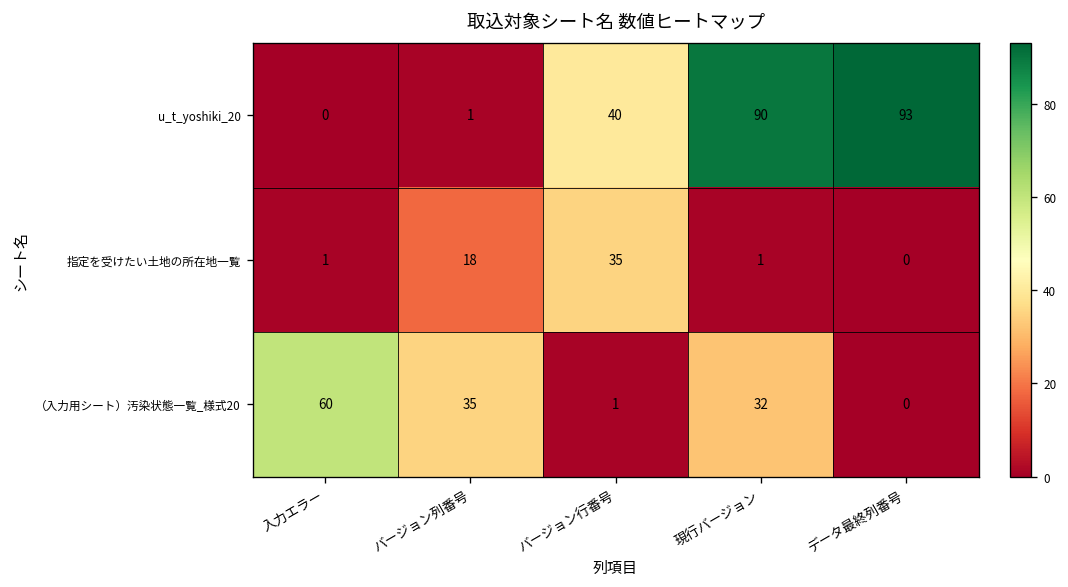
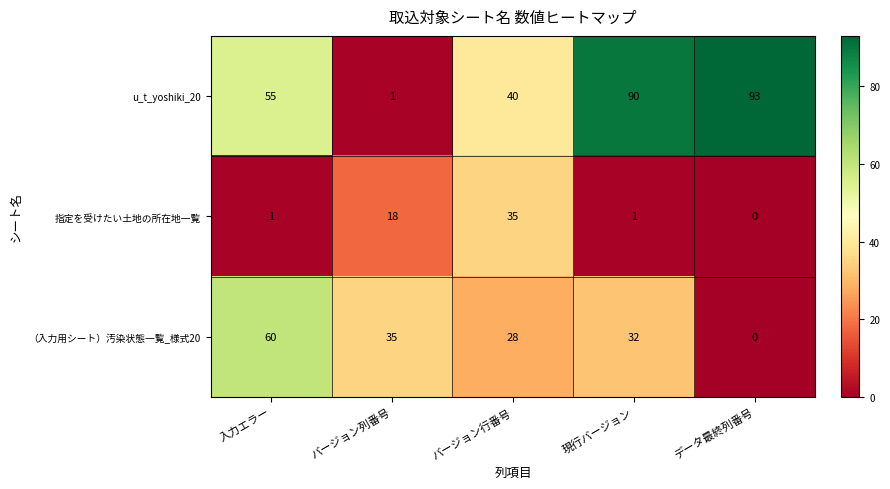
u_t_yoshiki_20, 入力エラー: 0 -> 55
（入力用シート）汚染状態一覧_様式20, バージョン行番号: 1 -> 28
